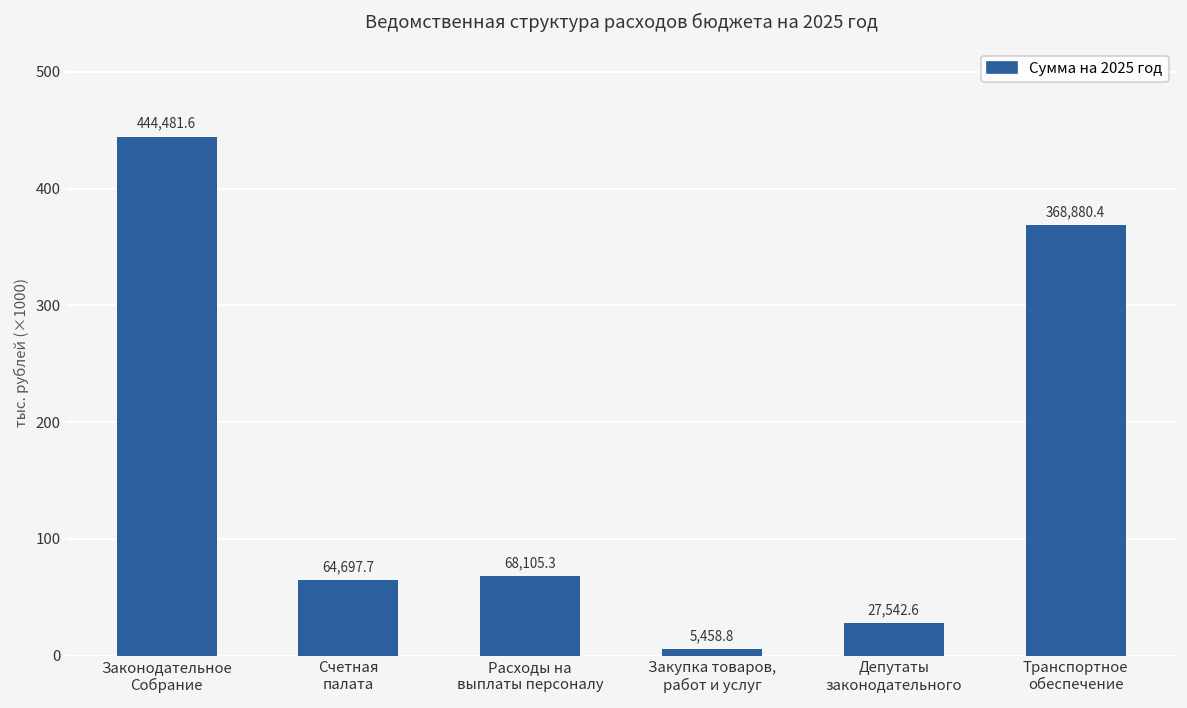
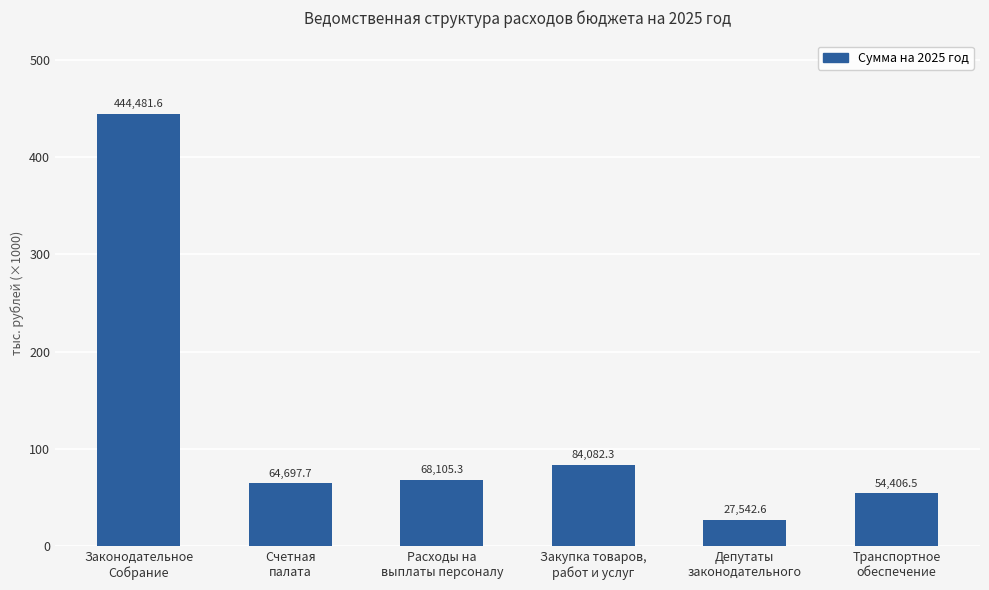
Закупка товаров, работ и услуг: 5,458.8 -> 84,082.3
Транспортное обеспечение: 368,880.4 -> 54,406.5
